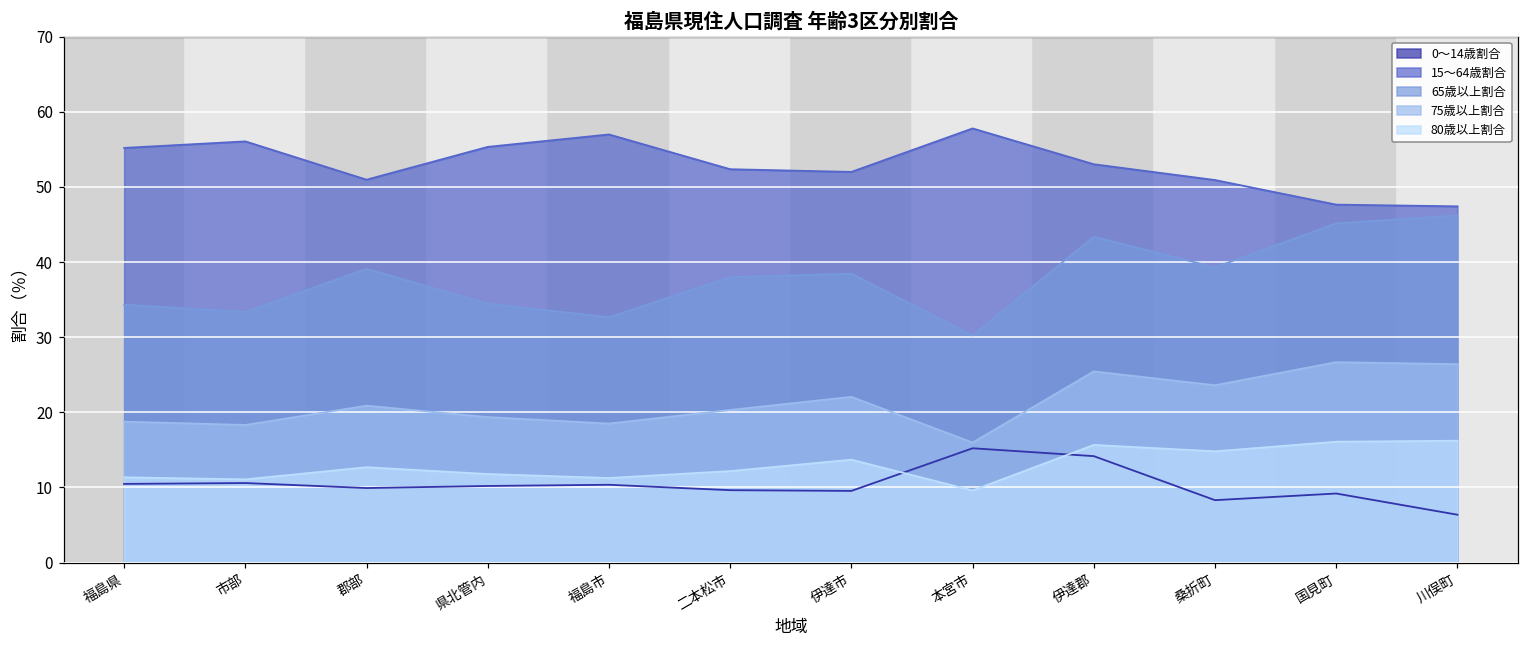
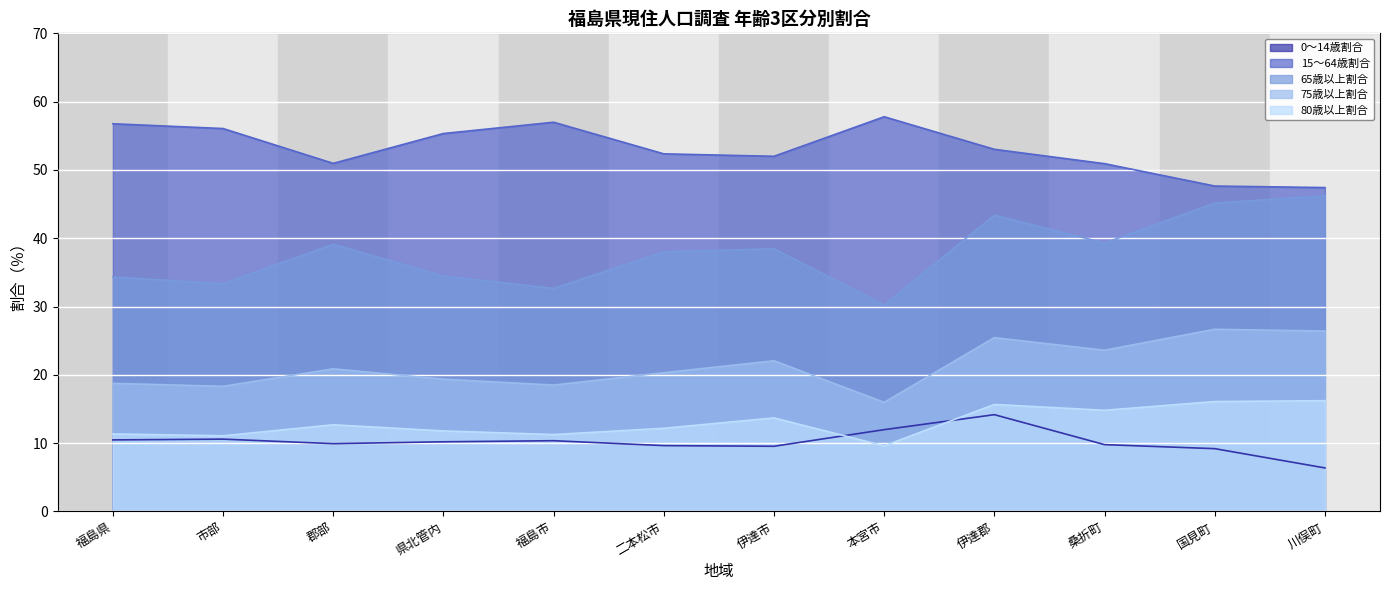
15～64歳割合, 福島県: 55 -> 57
0～14歳割合, 本宮市: 15 -> 12
0～14歳割合, 桑折町: 8 -> 10
